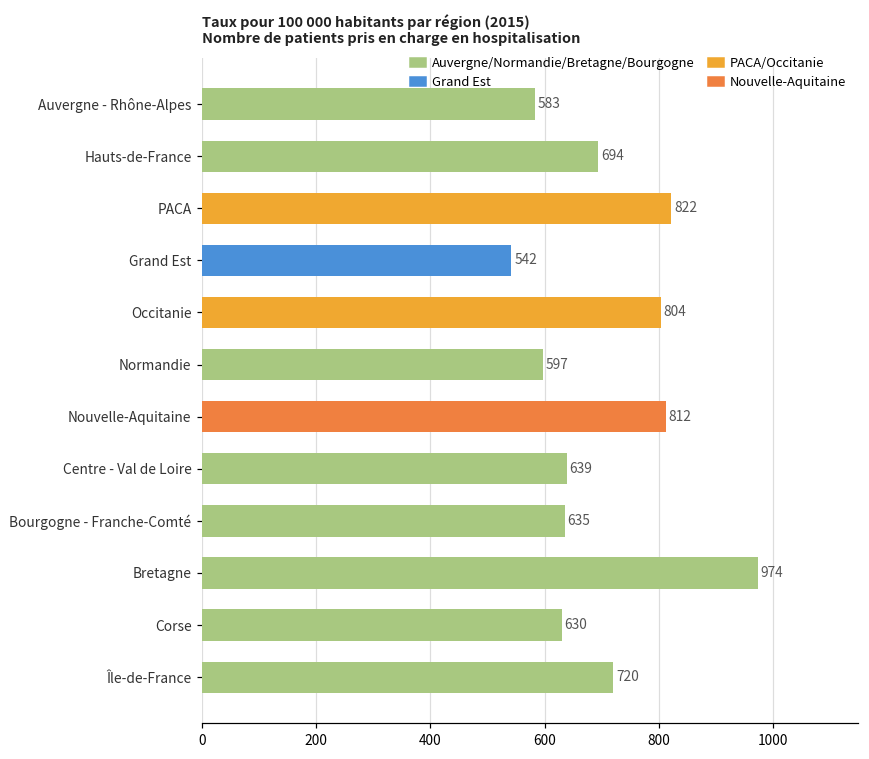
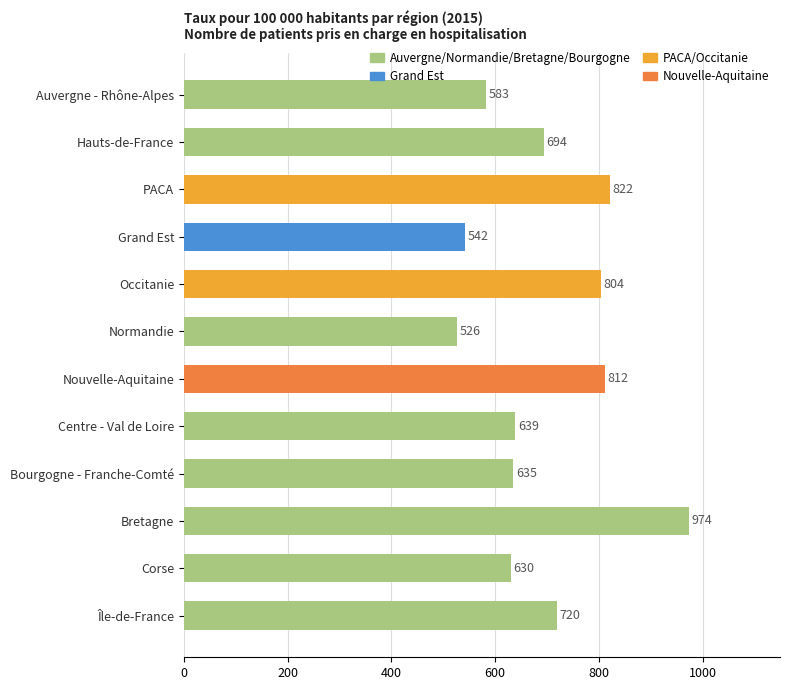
Normandie: 597 -> 526
